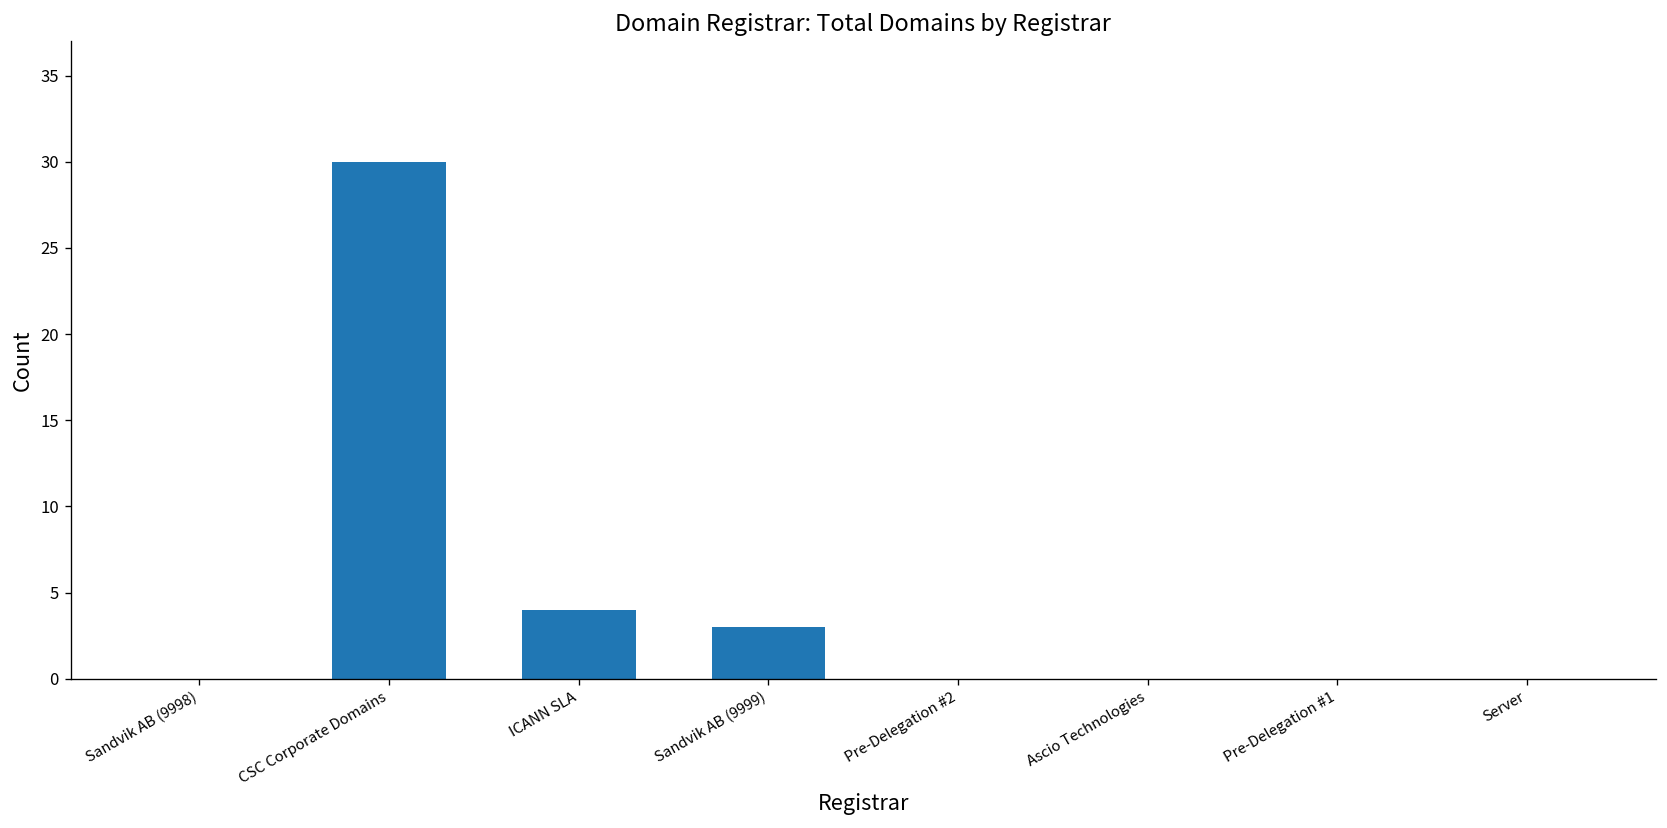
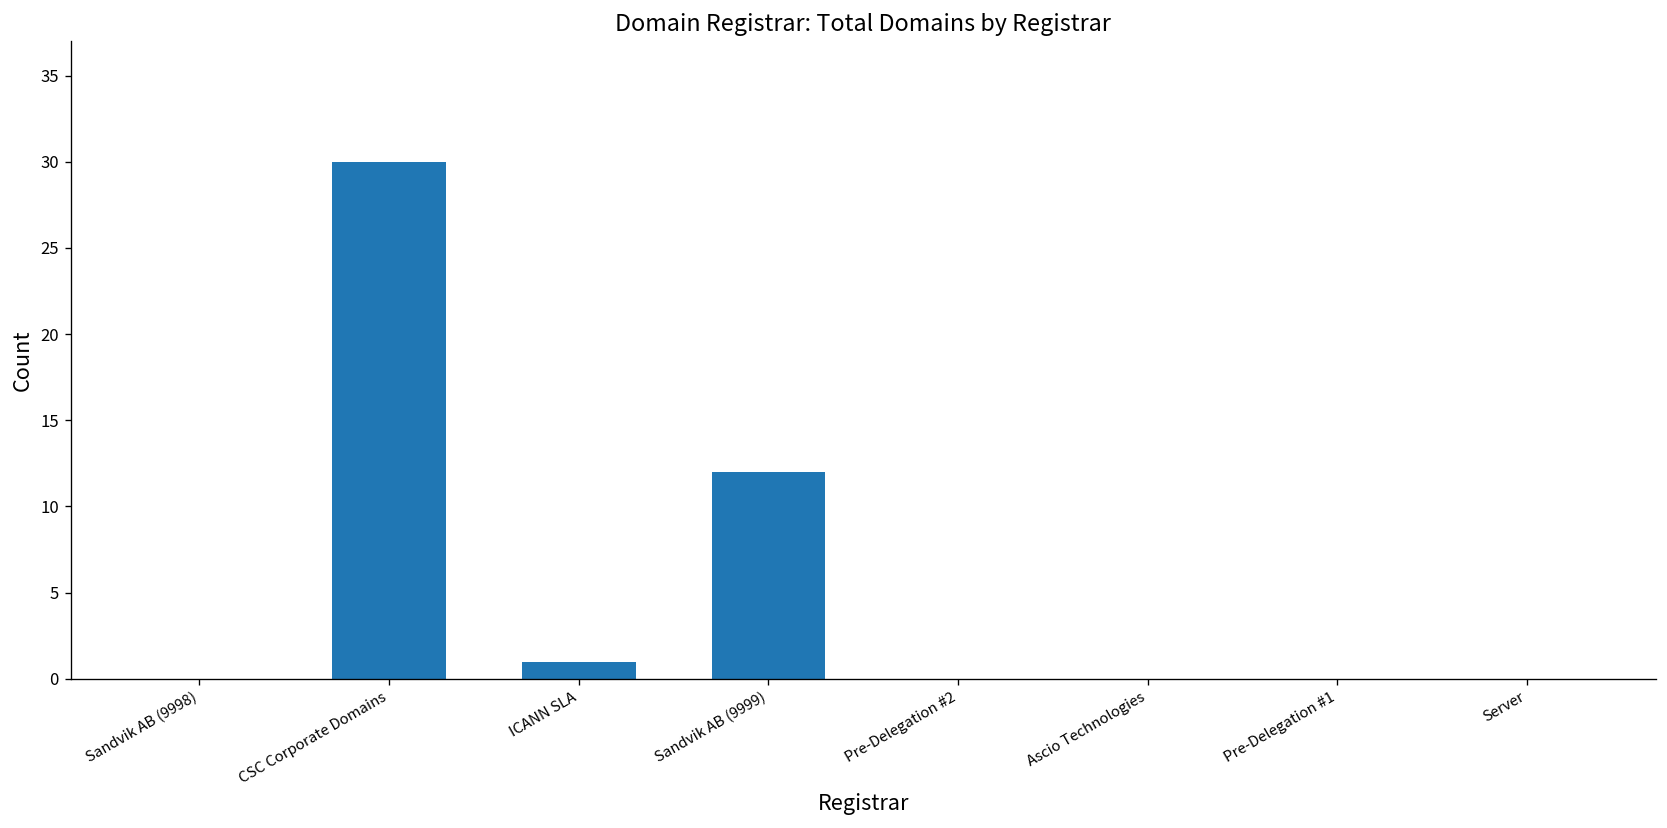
ICANN SLA: 4 -> 1
Sandvik AB (9999): 3 -> 12
